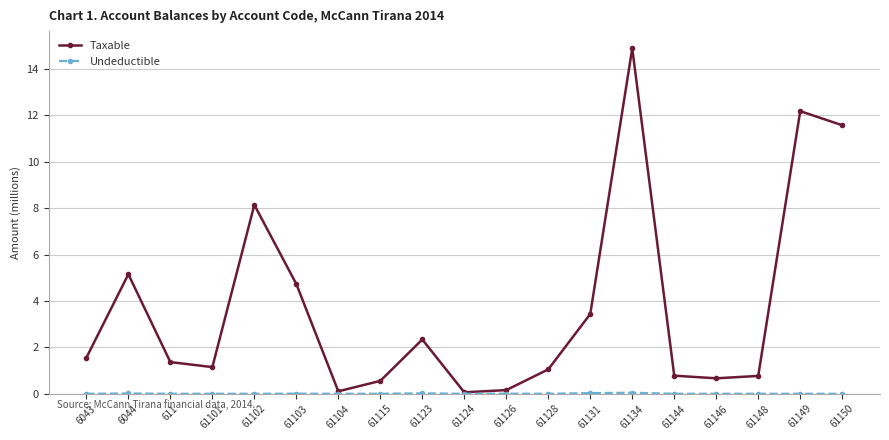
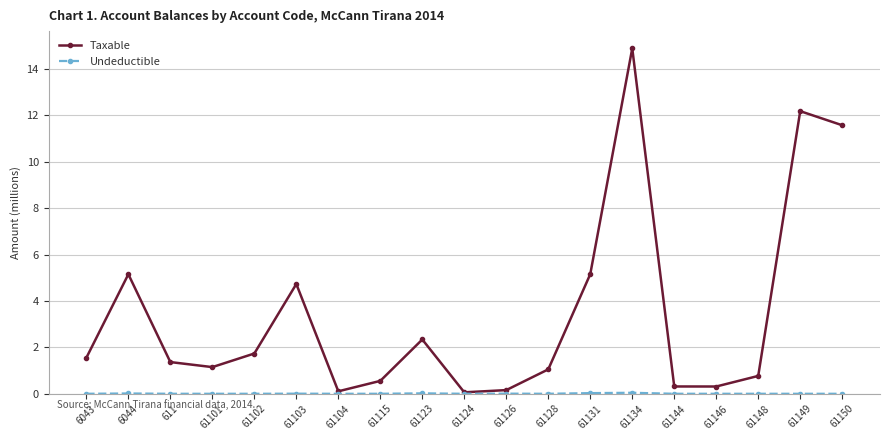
Taxable, 61102: 8.1 -> 1.7
Taxable, 61131: 3.4 -> 5.2
Taxable, 61144: 0.8 -> 0.3
Taxable, 61146: 0.7 -> 0.3
